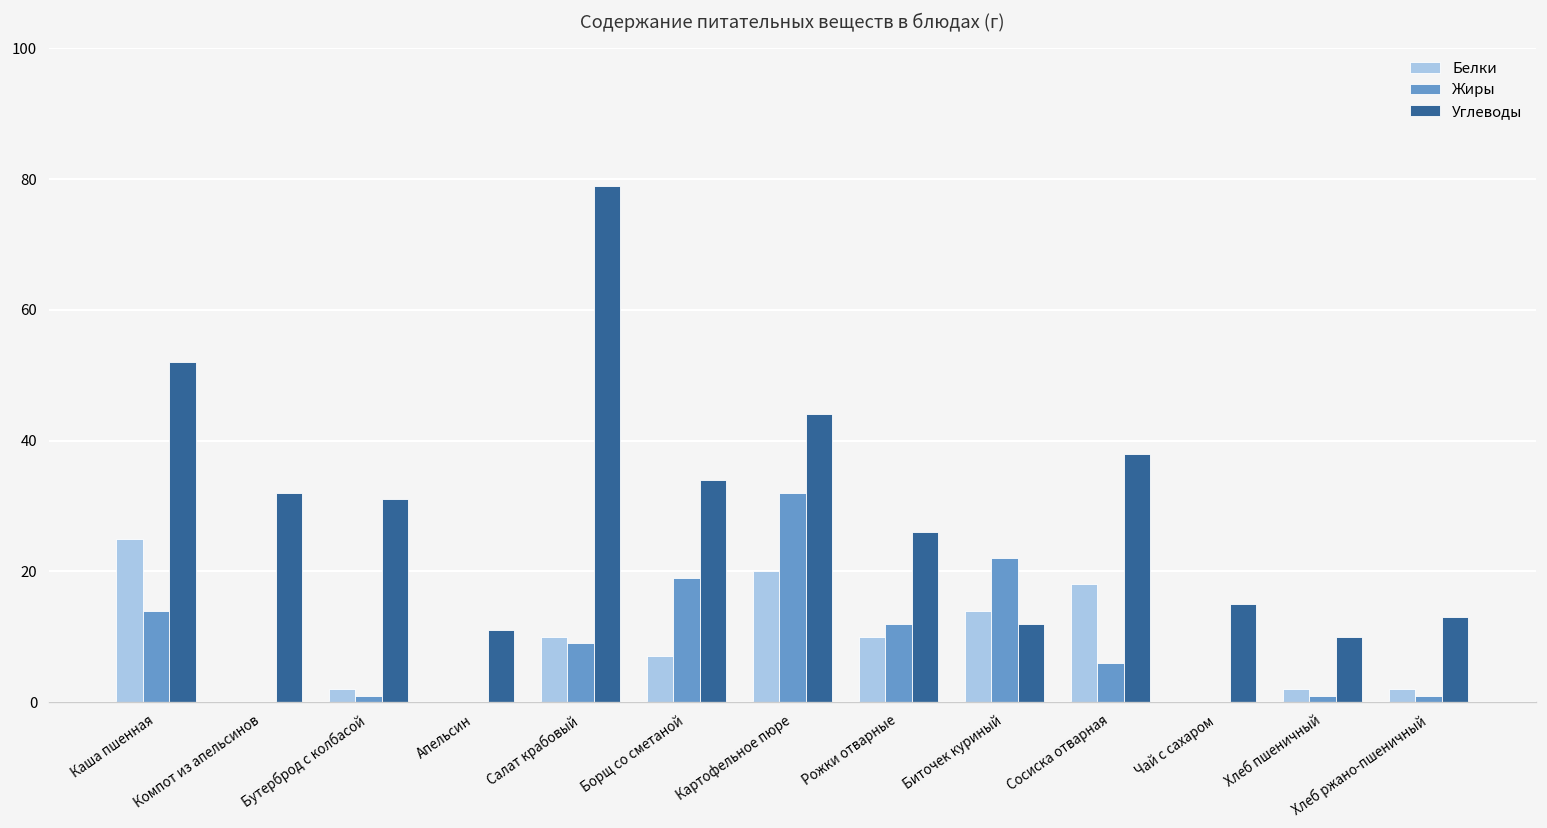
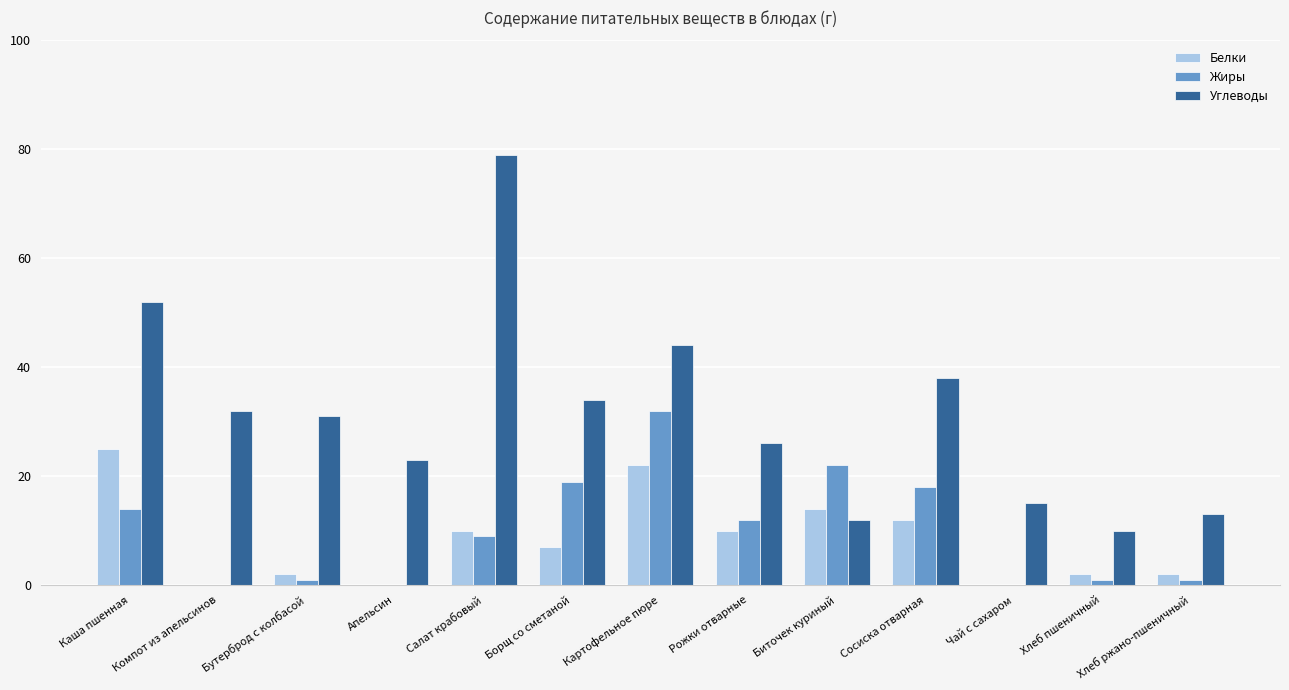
Углеводы, Апельсин: 11 -> 23
Белки, Картофельное пюре: 20 -> 22
Белки, Сосиска отварная: 18 -> 12
Жиры, Сосиска отварная: 6 -> 18
